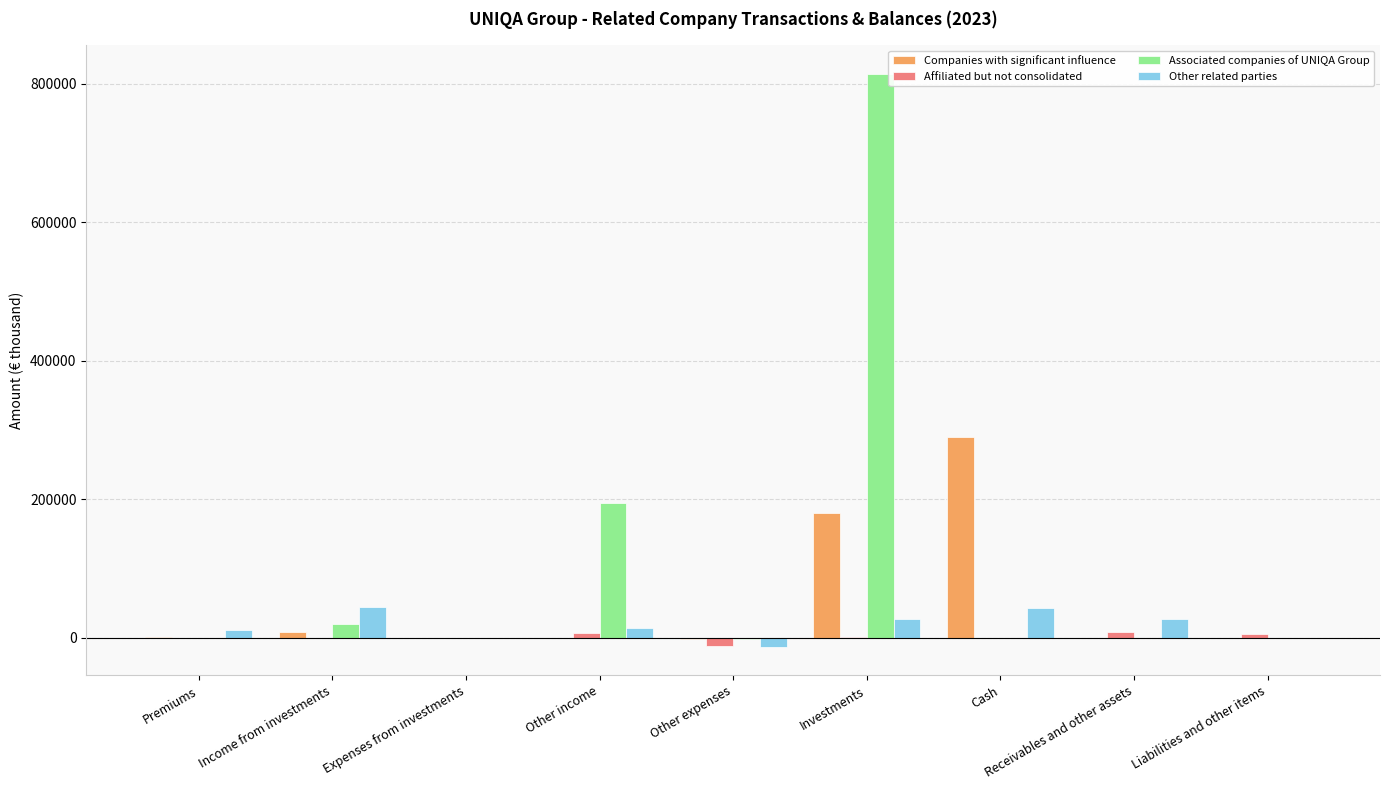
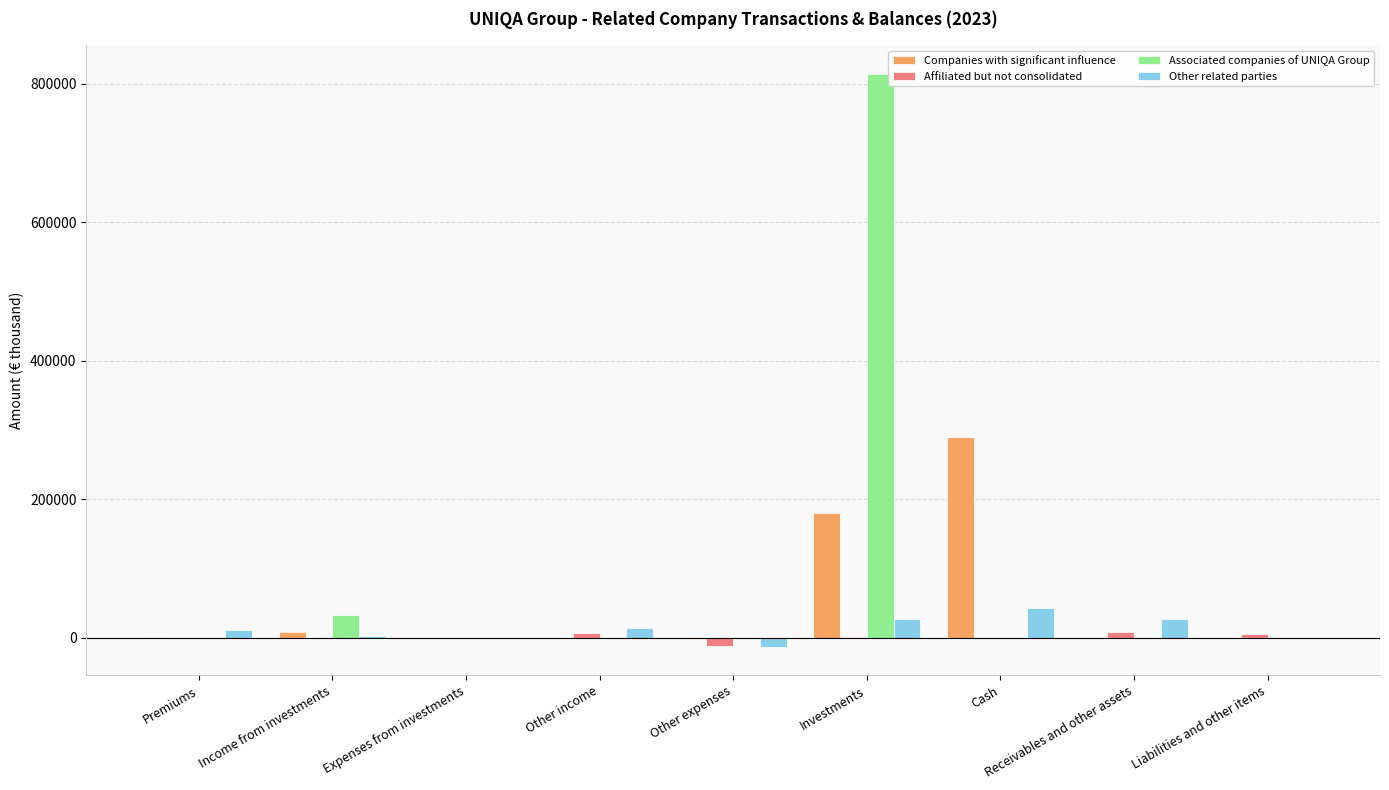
Associated companies of UNIQA Group, Income from investments: 20000 -> 30000
Other related parties, Income from investments: 40000 -> 0
Associated companies of UNIQA Group, Other income: 190000 -> 0
